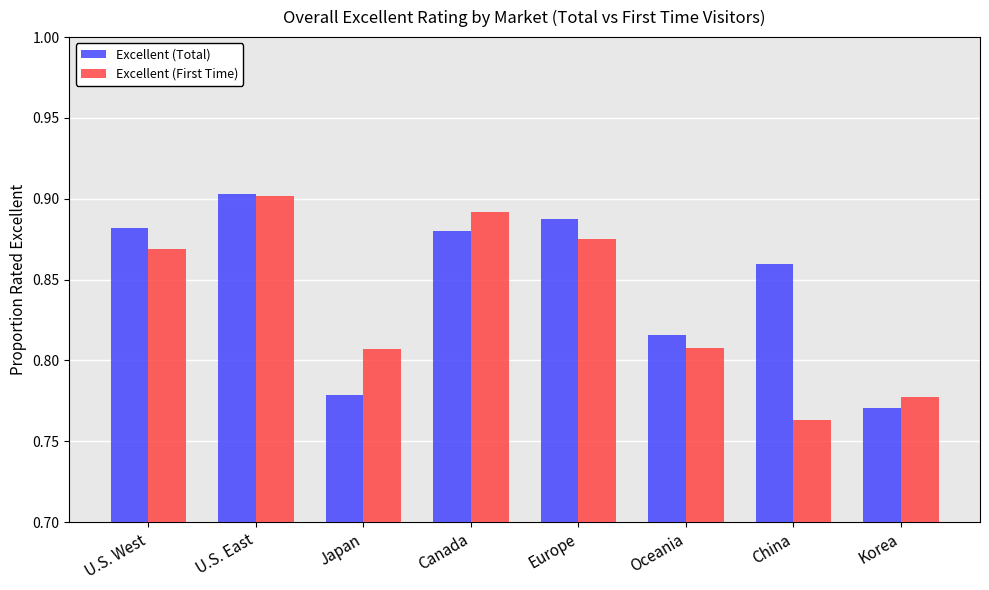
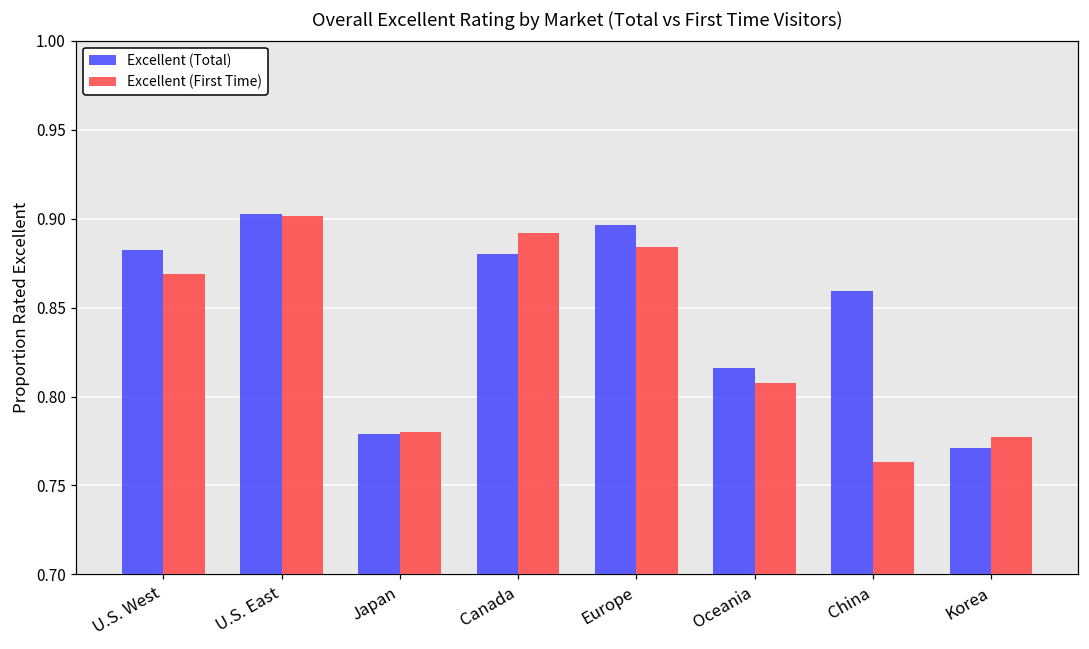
Excellent (First Time), Japan: 0.807 -> 0.780
Excellent (Total), Europe: 0.887 -> 0.897
Excellent (First Time), Europe: 0.875 -> 0.884
